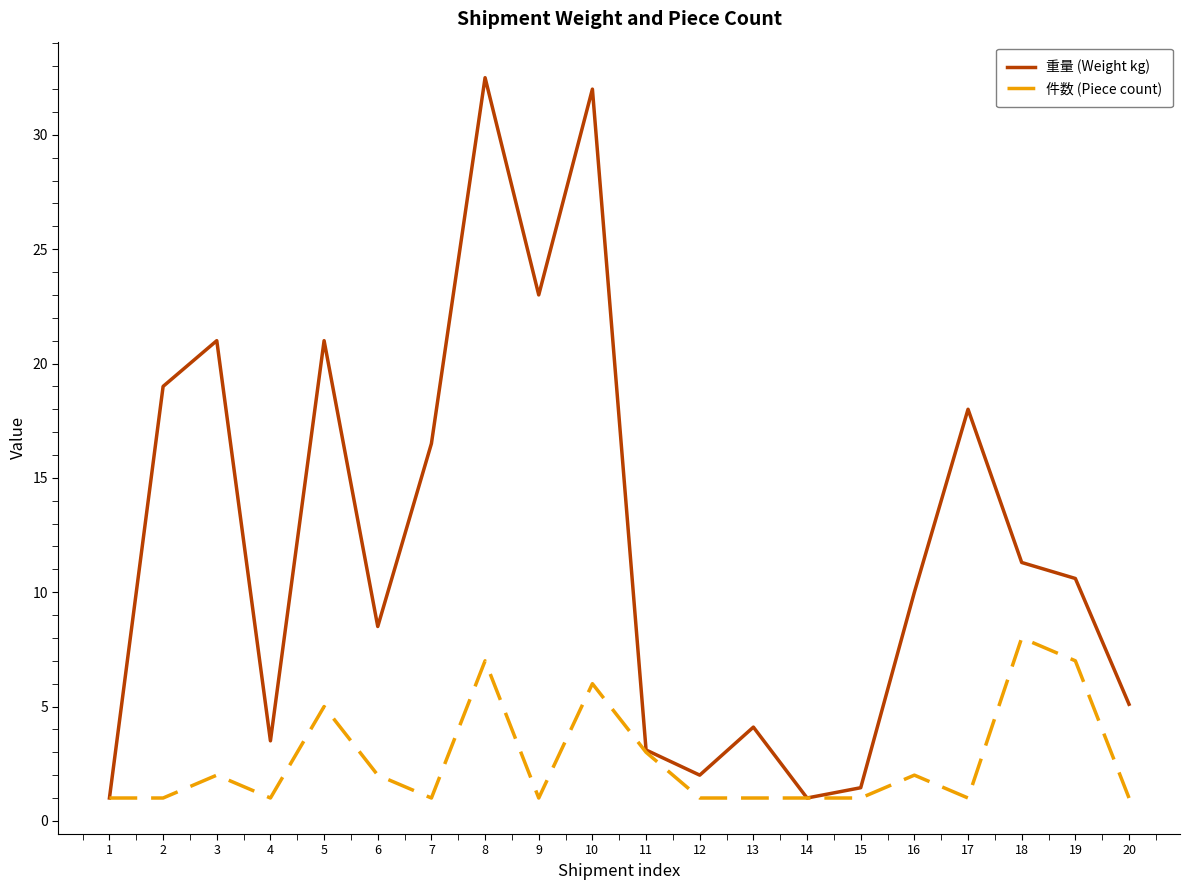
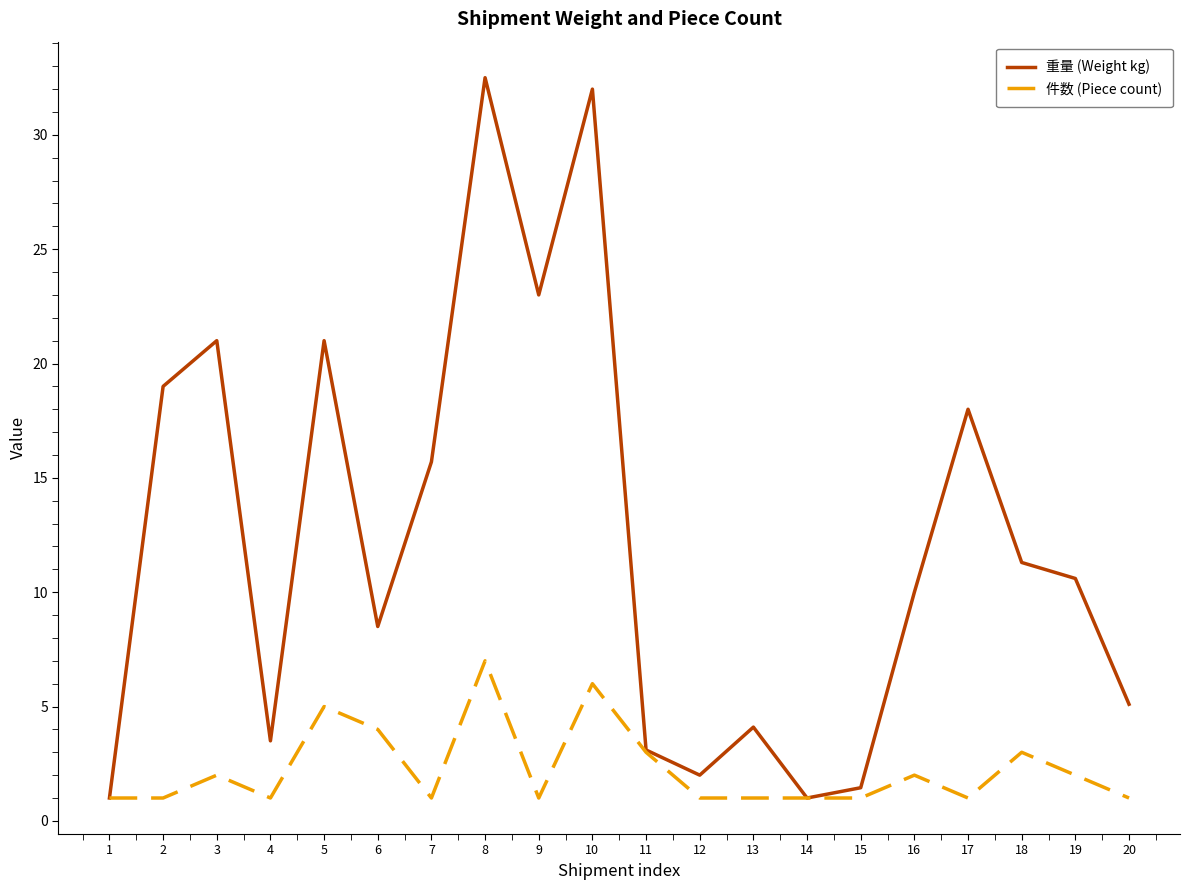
件数 (Piece count), 6: 2 -> 4
重量 (Weight kg), 7: 16.5 -> 15.7
件数 (Piece count), 18: 8 -> 3
件数 (Piece count), 19: 7 -> 2
